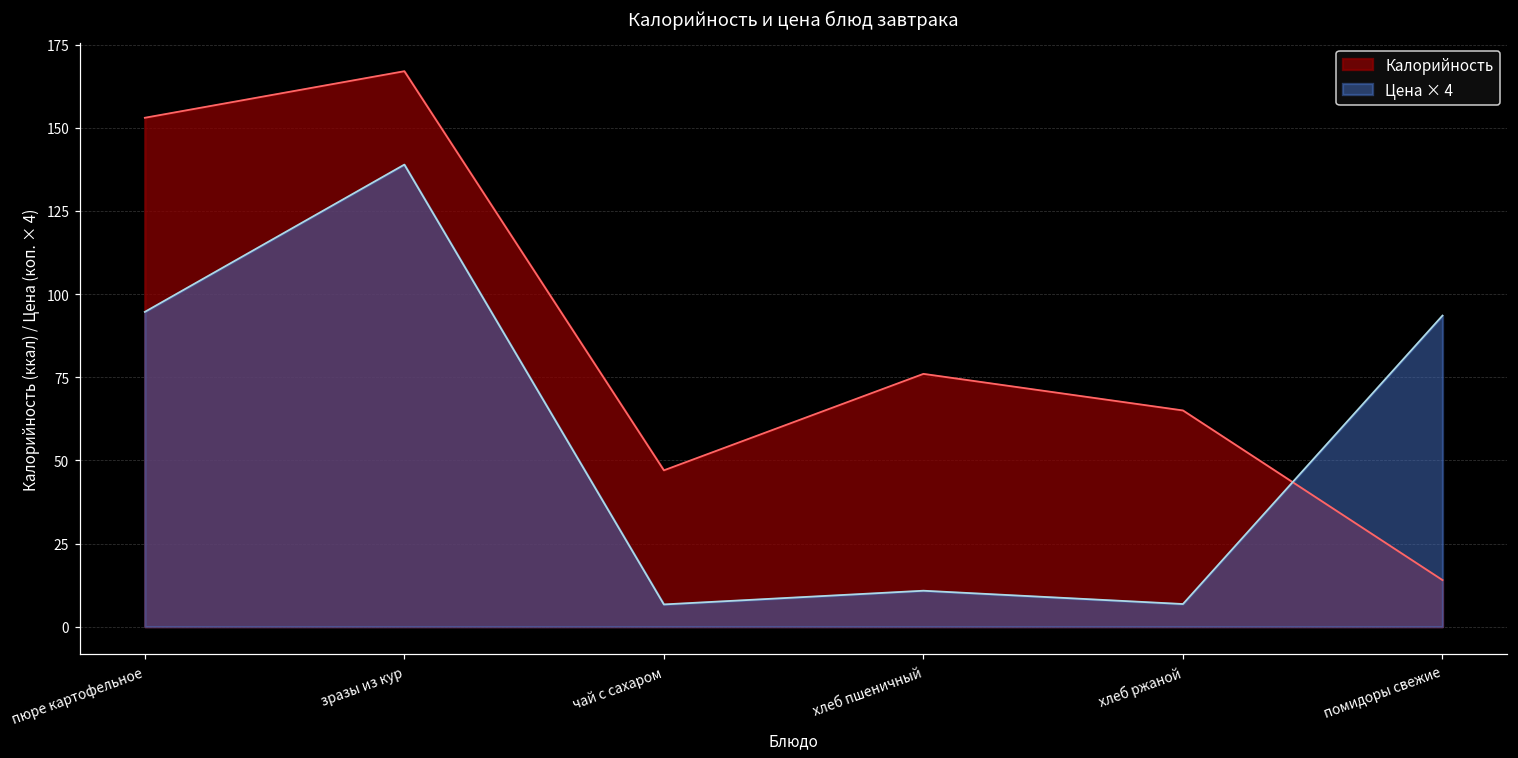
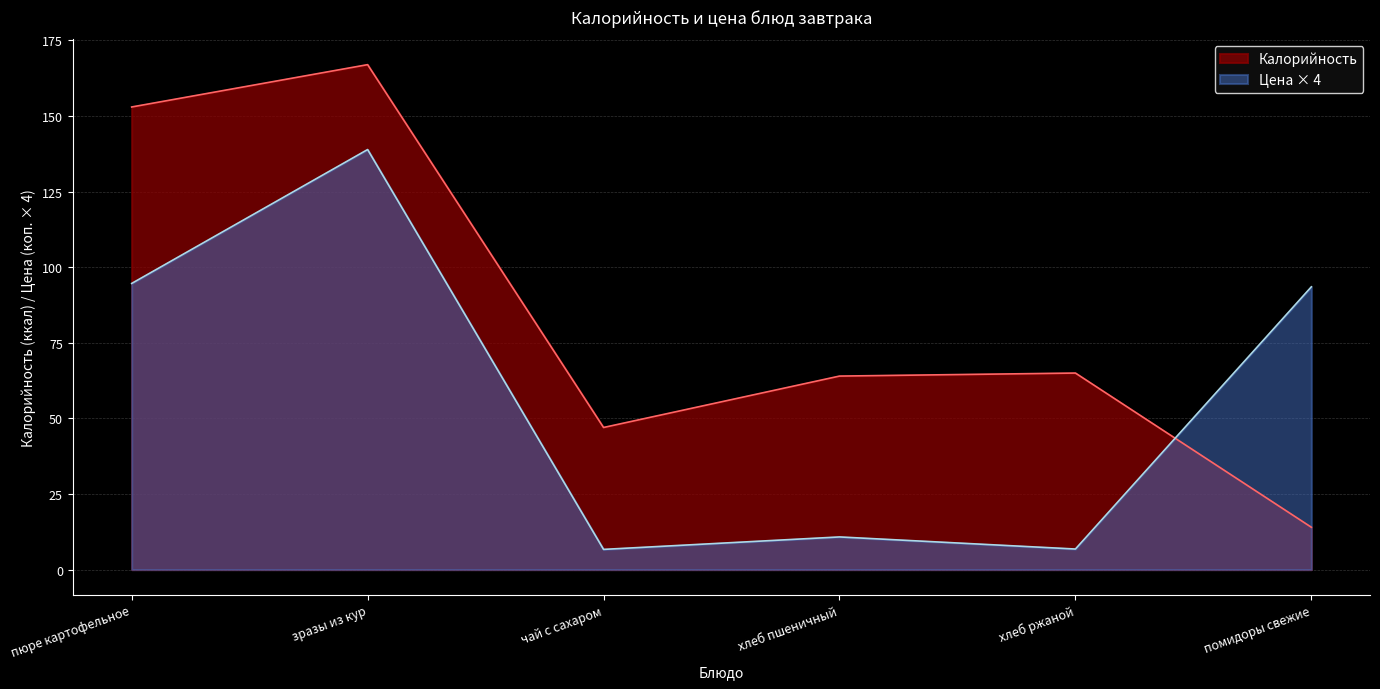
Калорийность, хлеб пшеничный: 76 -> 64
